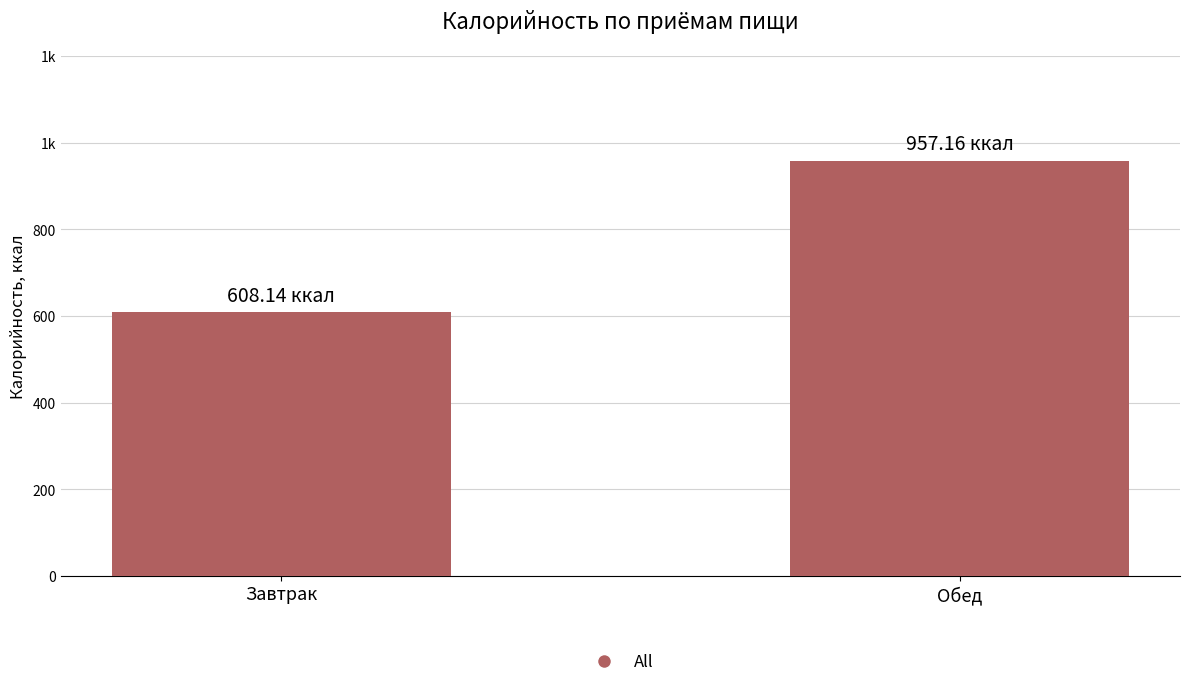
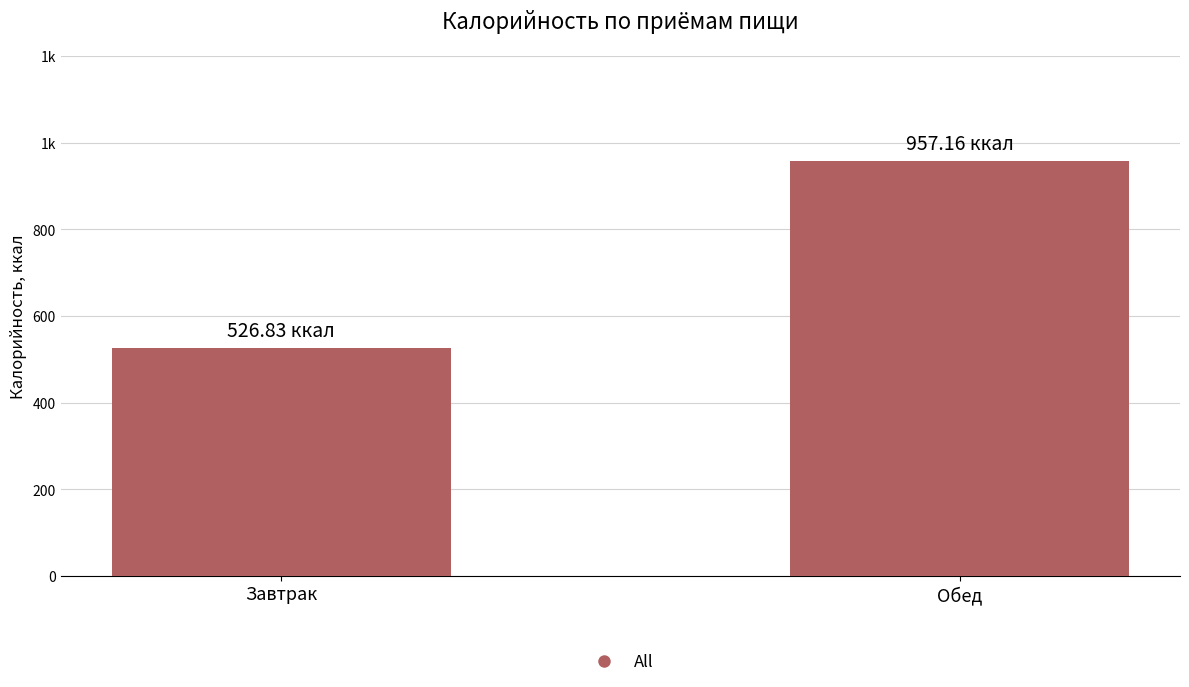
Завтрак: 608.14 -> 526.83
